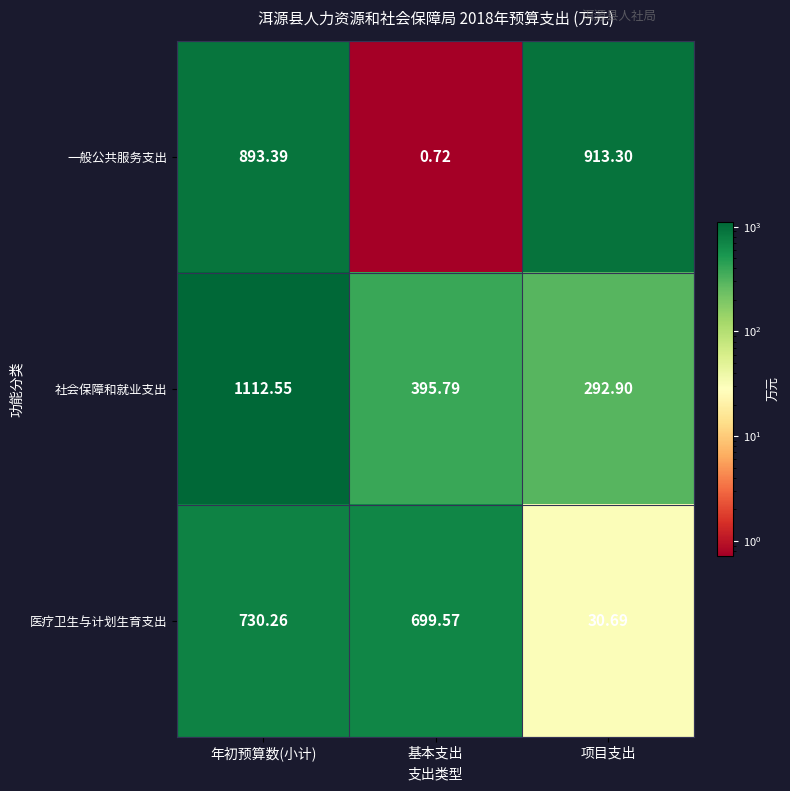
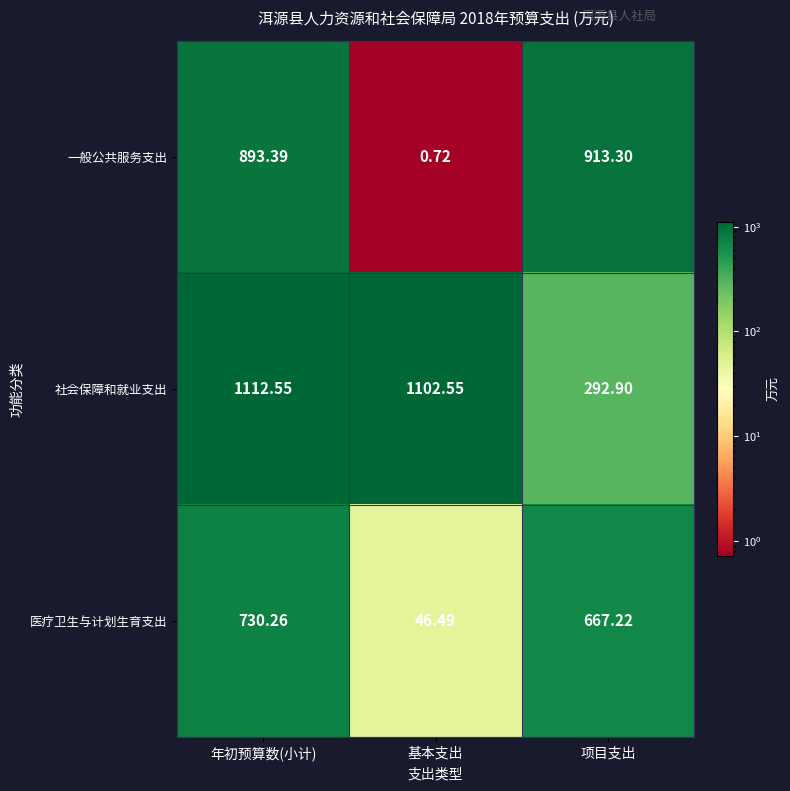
社会保障和就业支出, 基本支出: 395.79 -> 1102.55
医疗卫生与计划生育支出, 基本支出: 699.57 -> 46.49
医疗卫生与计划生育支出, 项目支出: 30.69 -> 667.22
